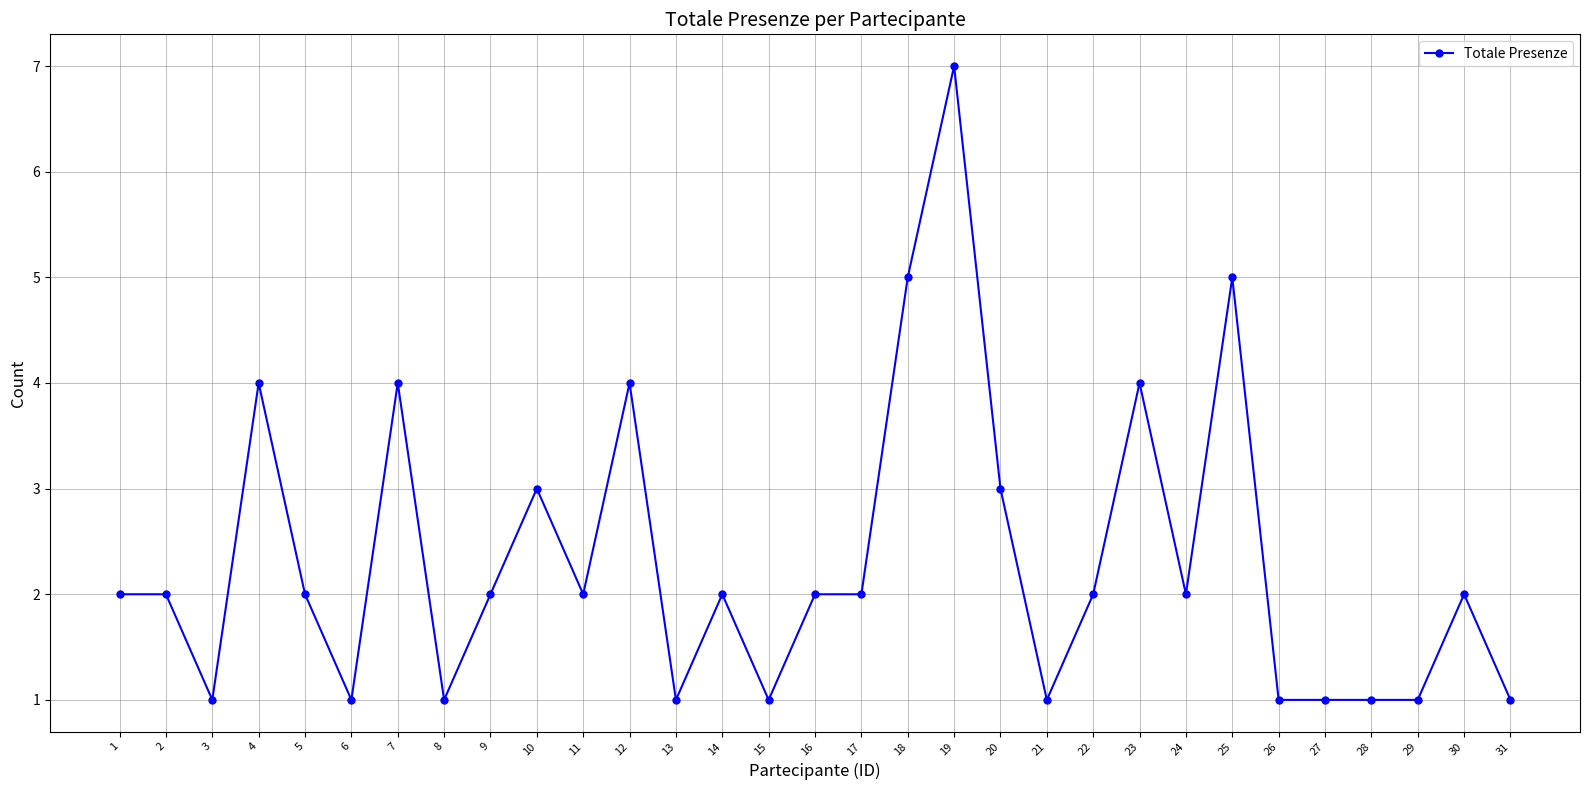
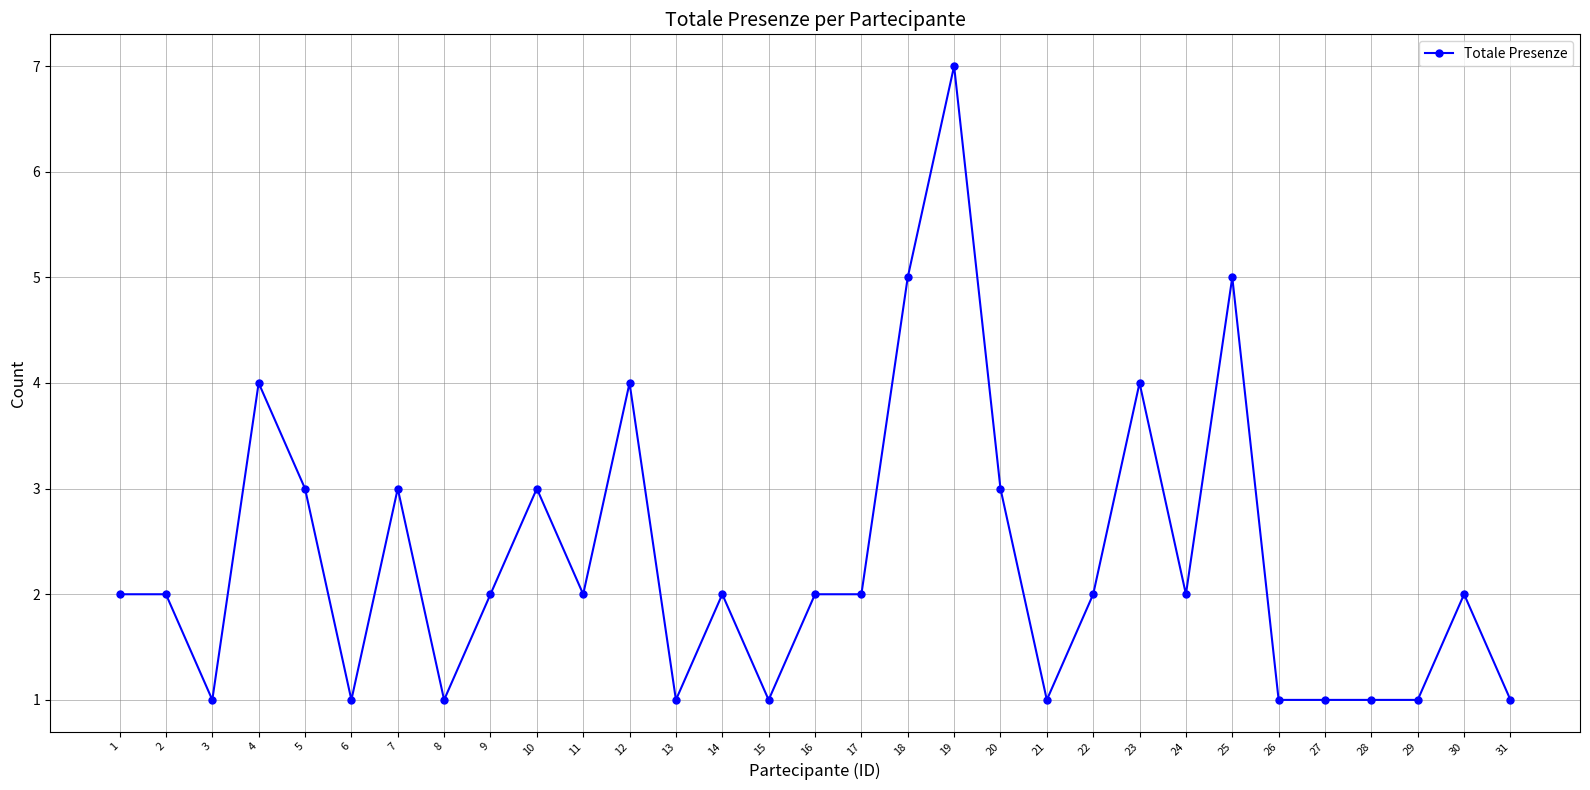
5: 2 -> 3
7: 4 -> 3
